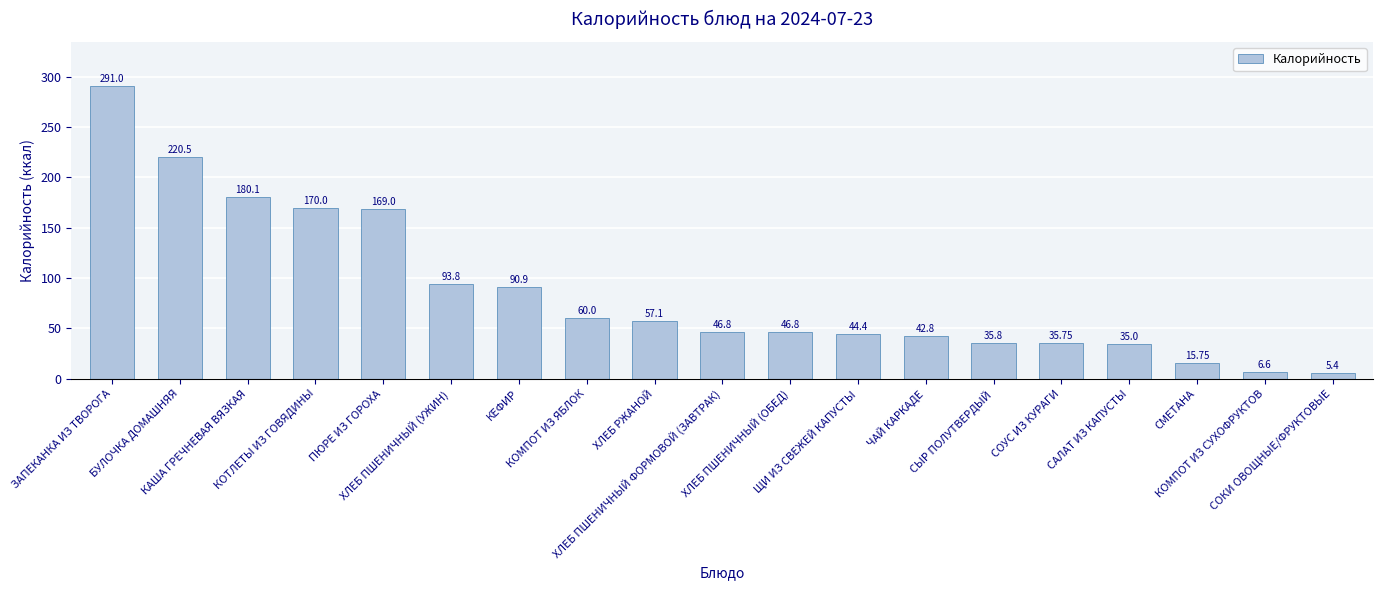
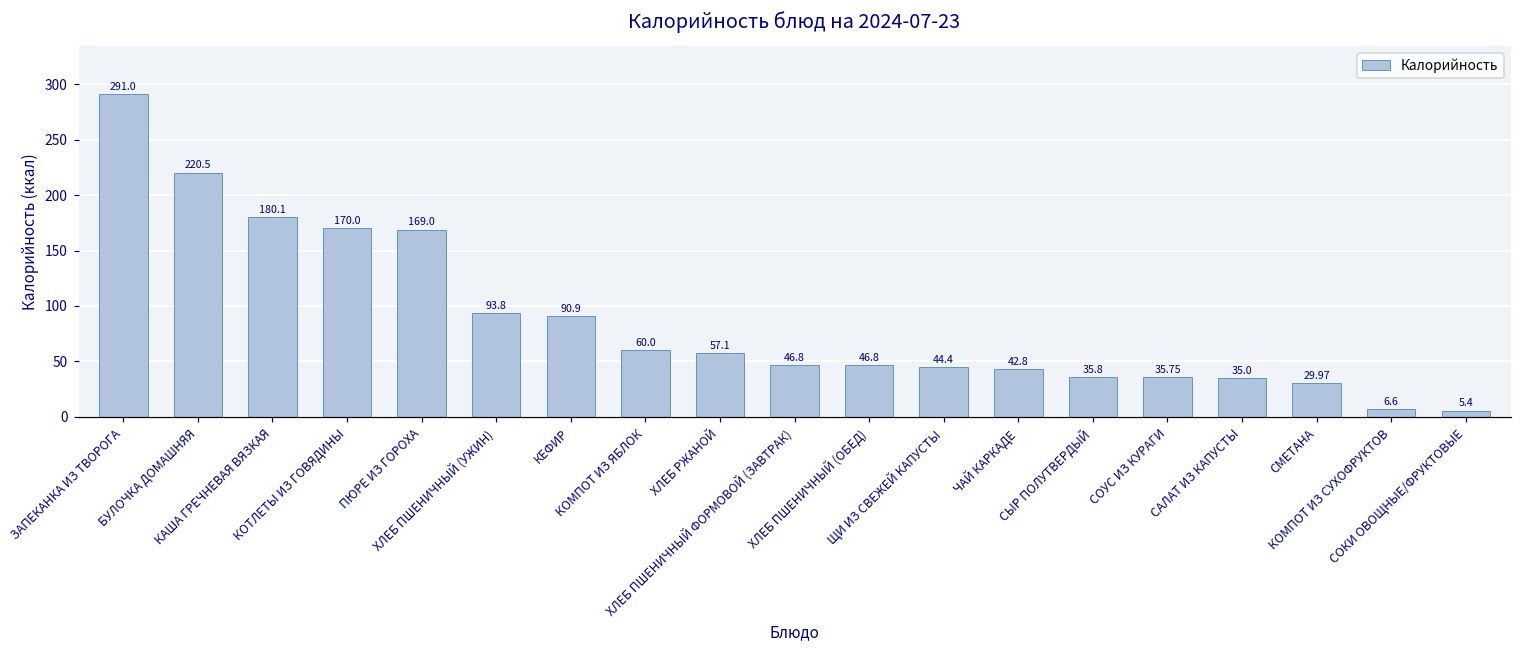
СМЕТАНА: 15.75 -> 29.97
